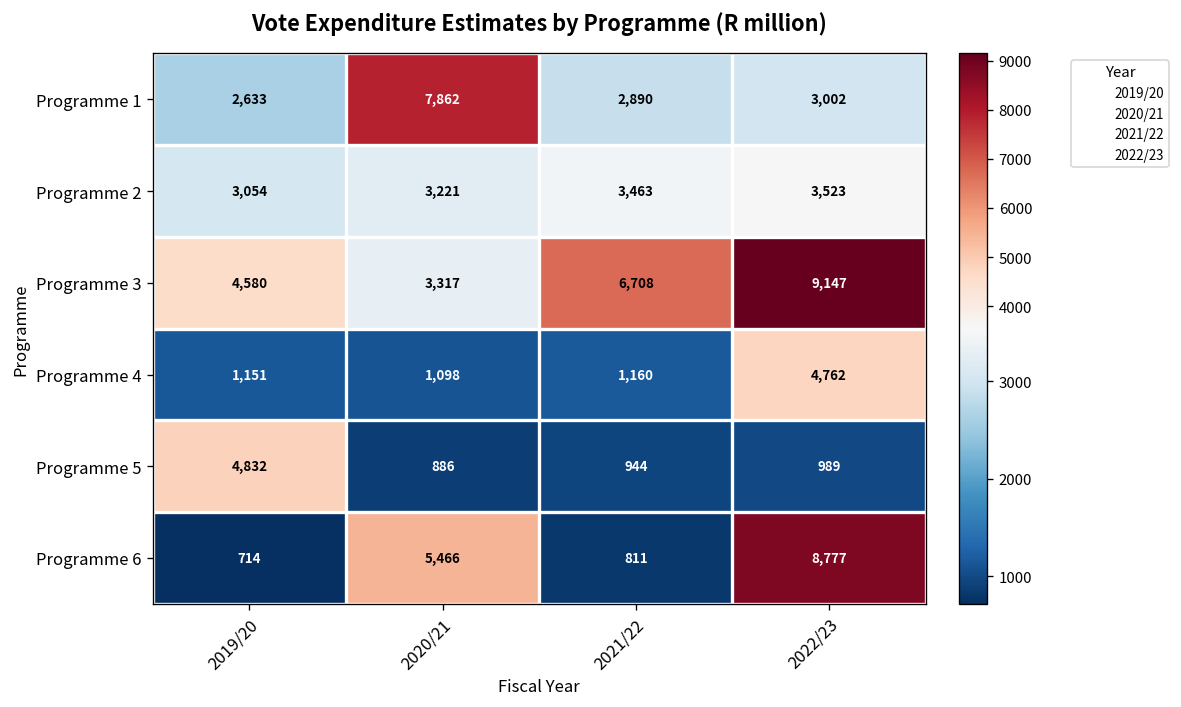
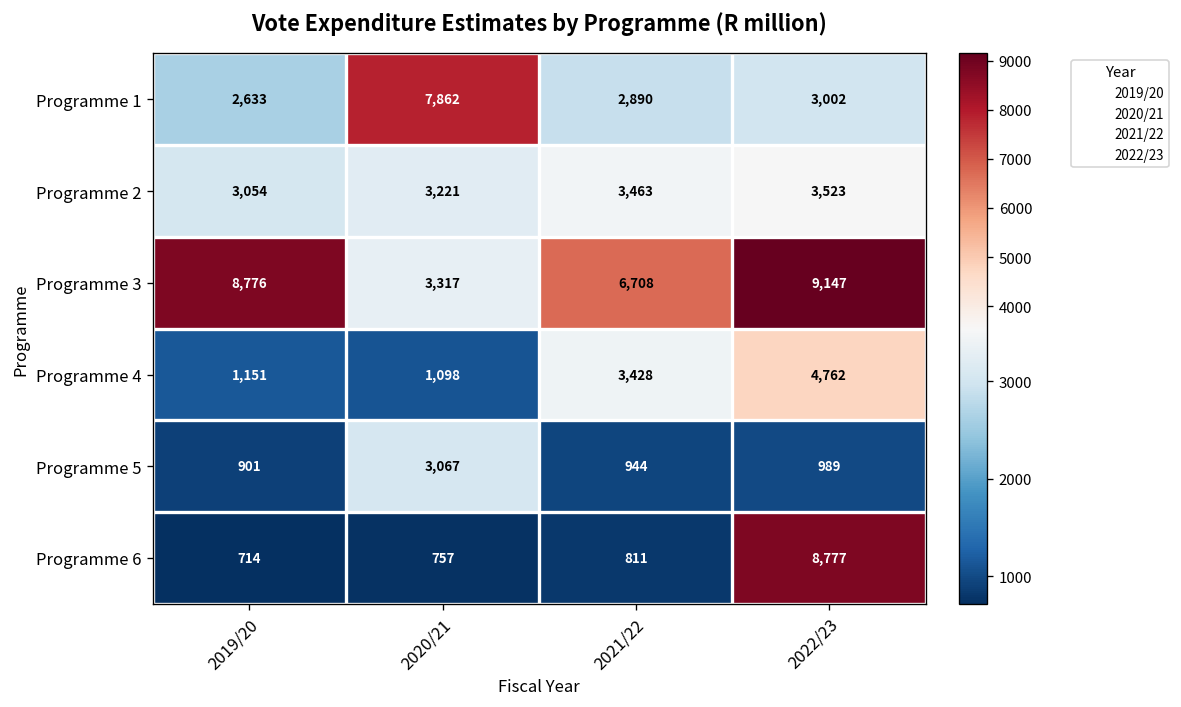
Programme 3, 2019/20: 4,580 -> 8,776
Programme 4, 2021/22: 1,160 -> 3,428
Programme 5, 2019/20: 4,832 -> 901
Programme 5, 2020/21: 886 -> 3,067
Programme 6, 2020/21: 5,466 -> 757
